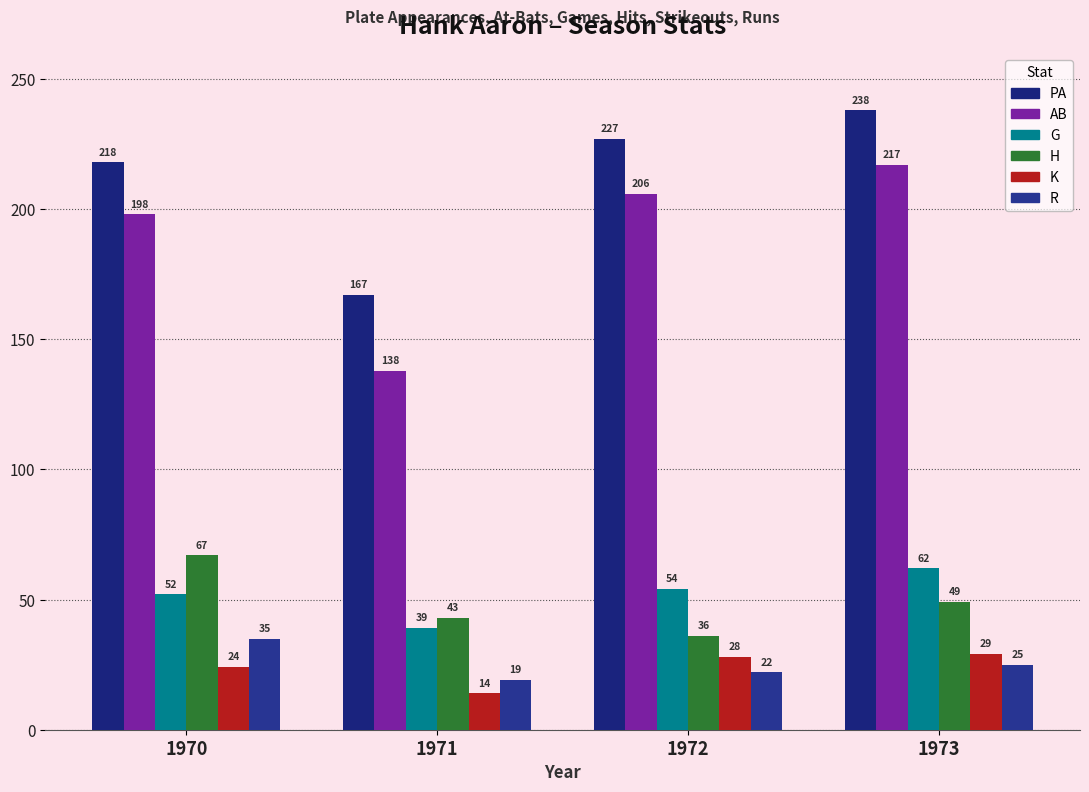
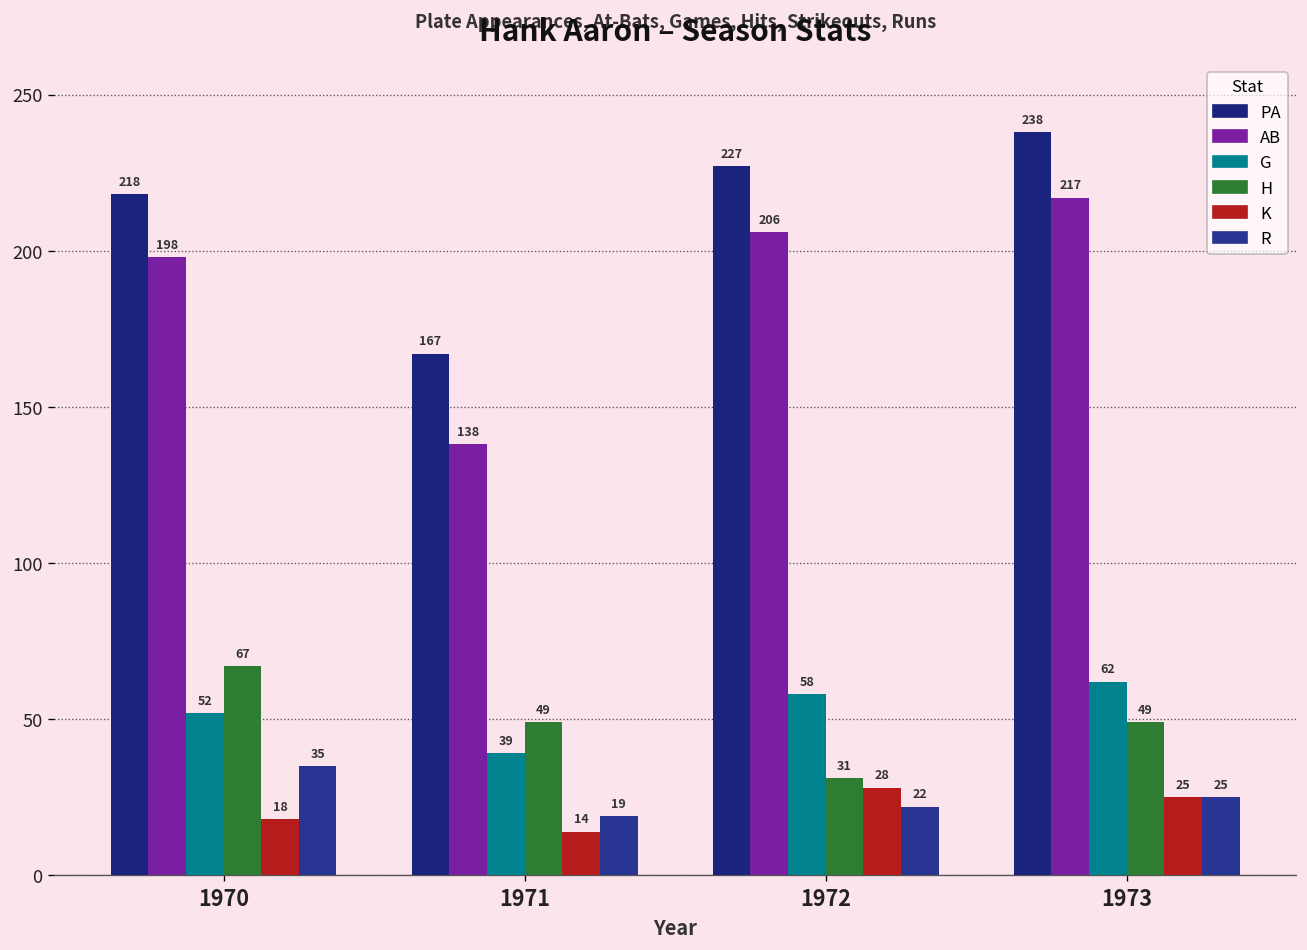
K, 1970: 24 -> 18
H, 1971: 43 -> 49
G, 1972: 54 -> 58
H, 1972: 36 -> 31
K, 1973: 29 -> 25
